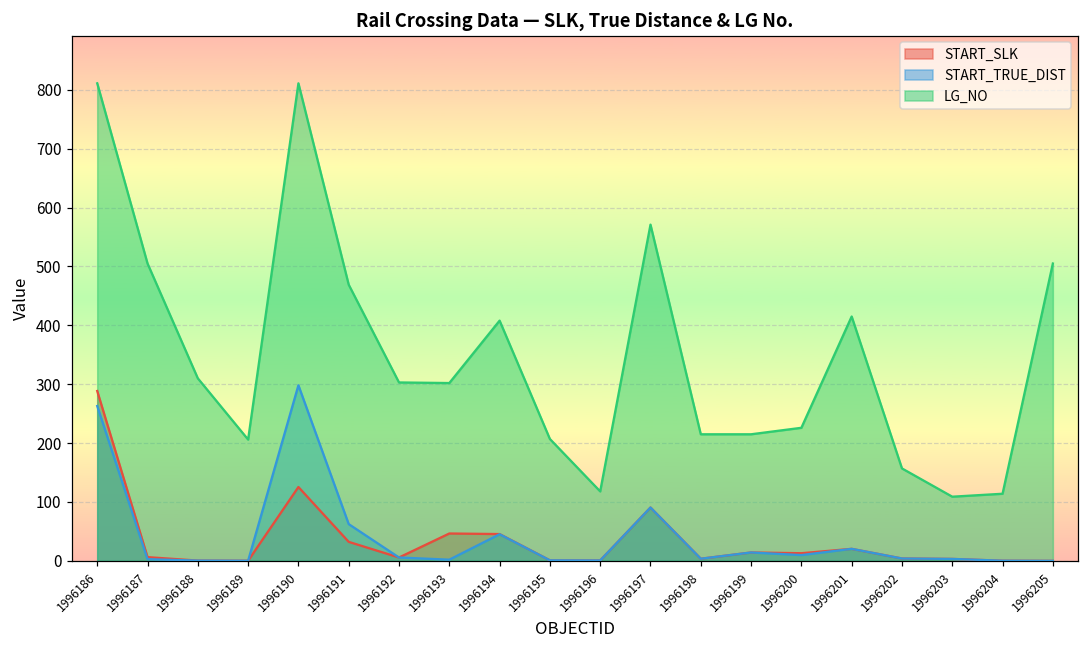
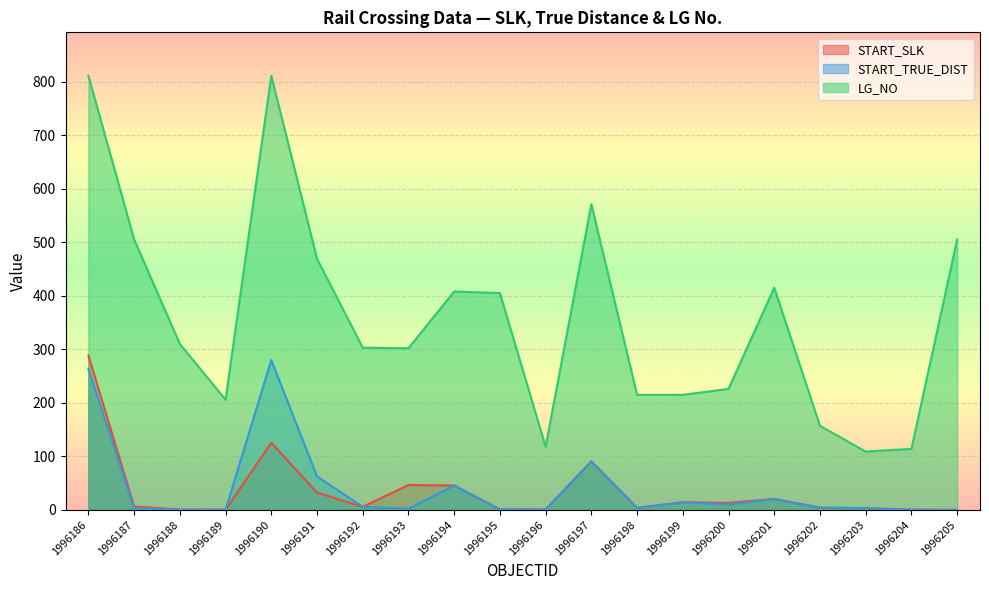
START_TRUE_DIST, 1996190: 300 -> 280
LG_NO, 1996195: 210 -> 410
